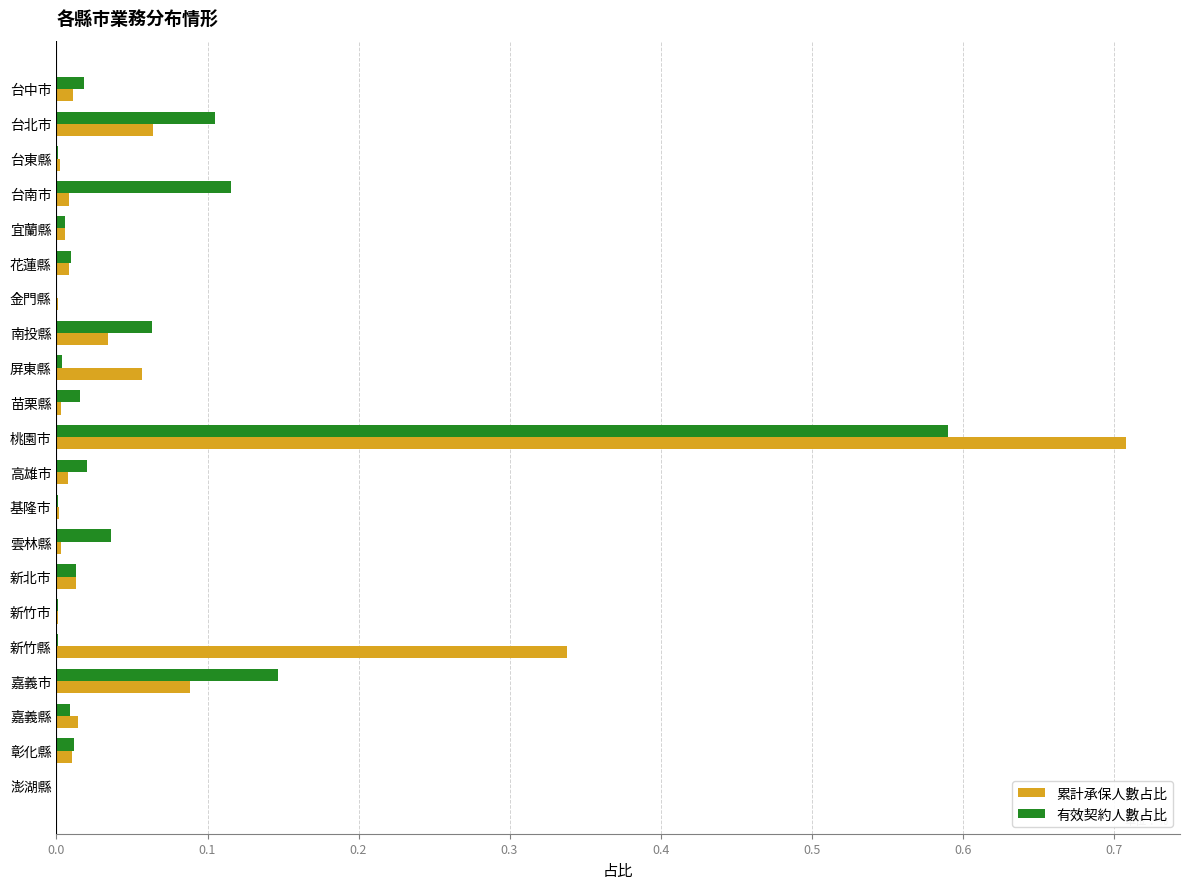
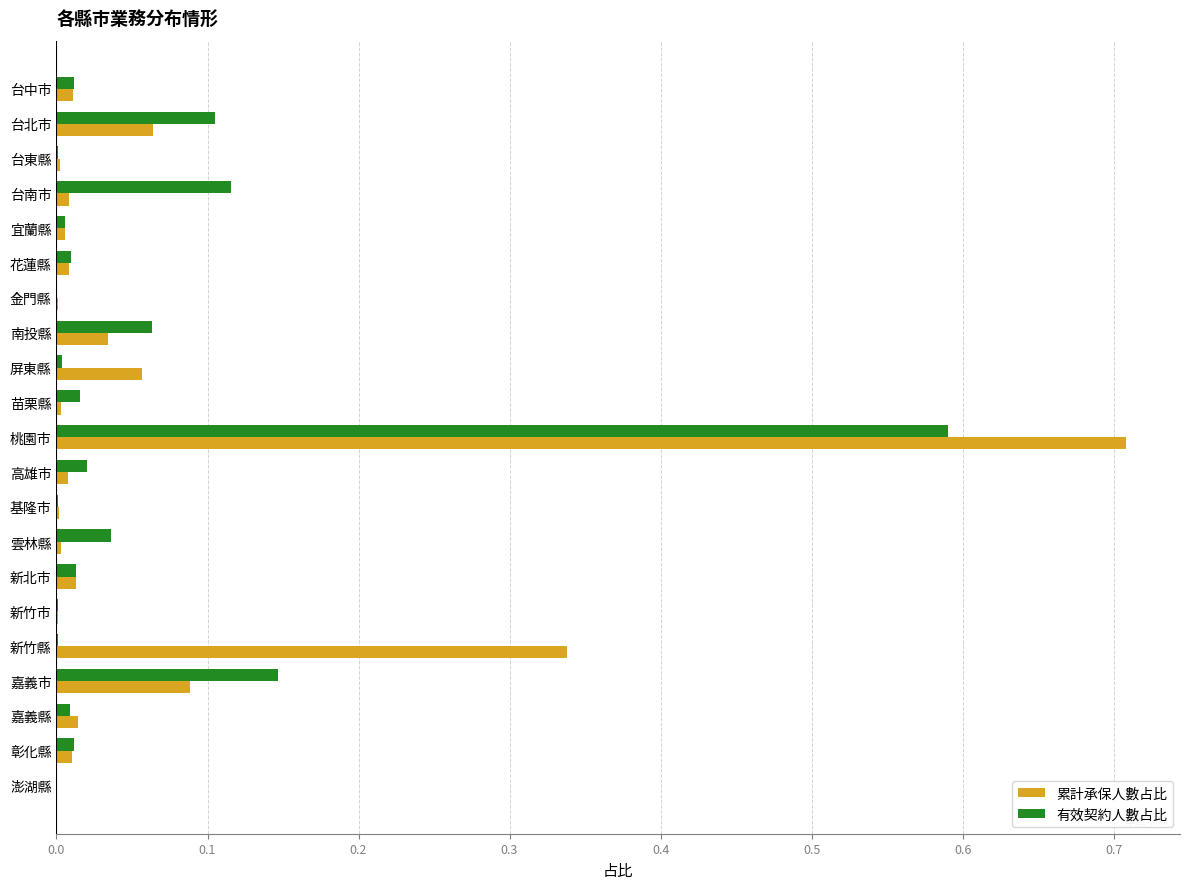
有效契約人數占比, 台中市: 0.018 -> 0.011
